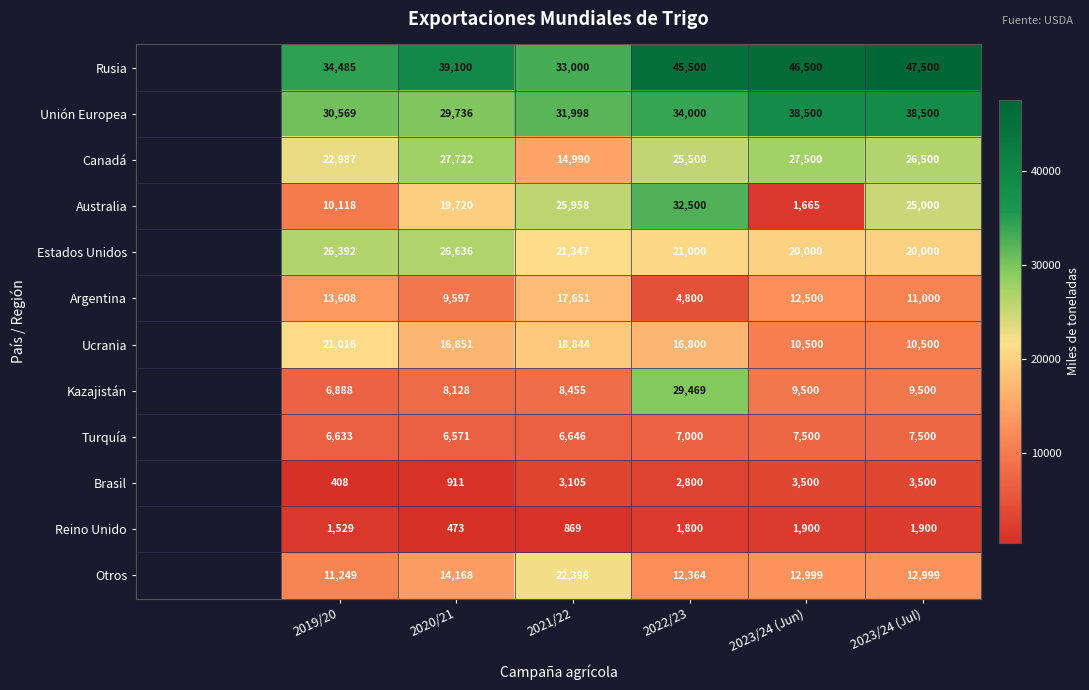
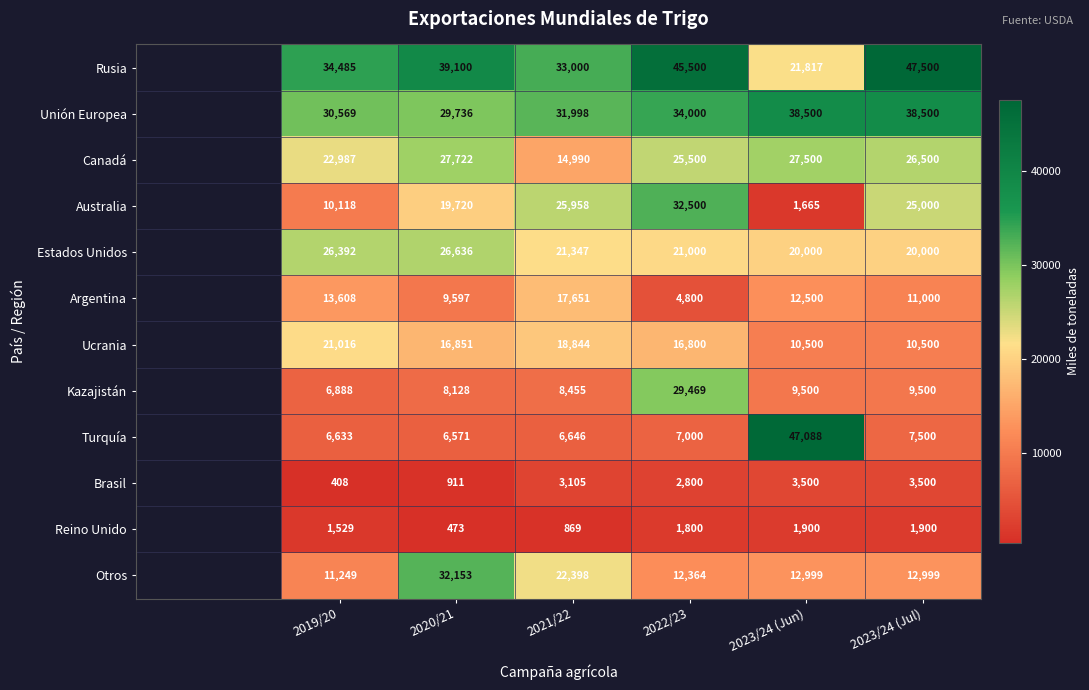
Rusia, 2023/24 (Jun): 46,500 -> 21,817
Turquía, 2023/24 (Jun): 7,500 -> 47,088
Otros, 2020/21: 14,168 -> 32,153
